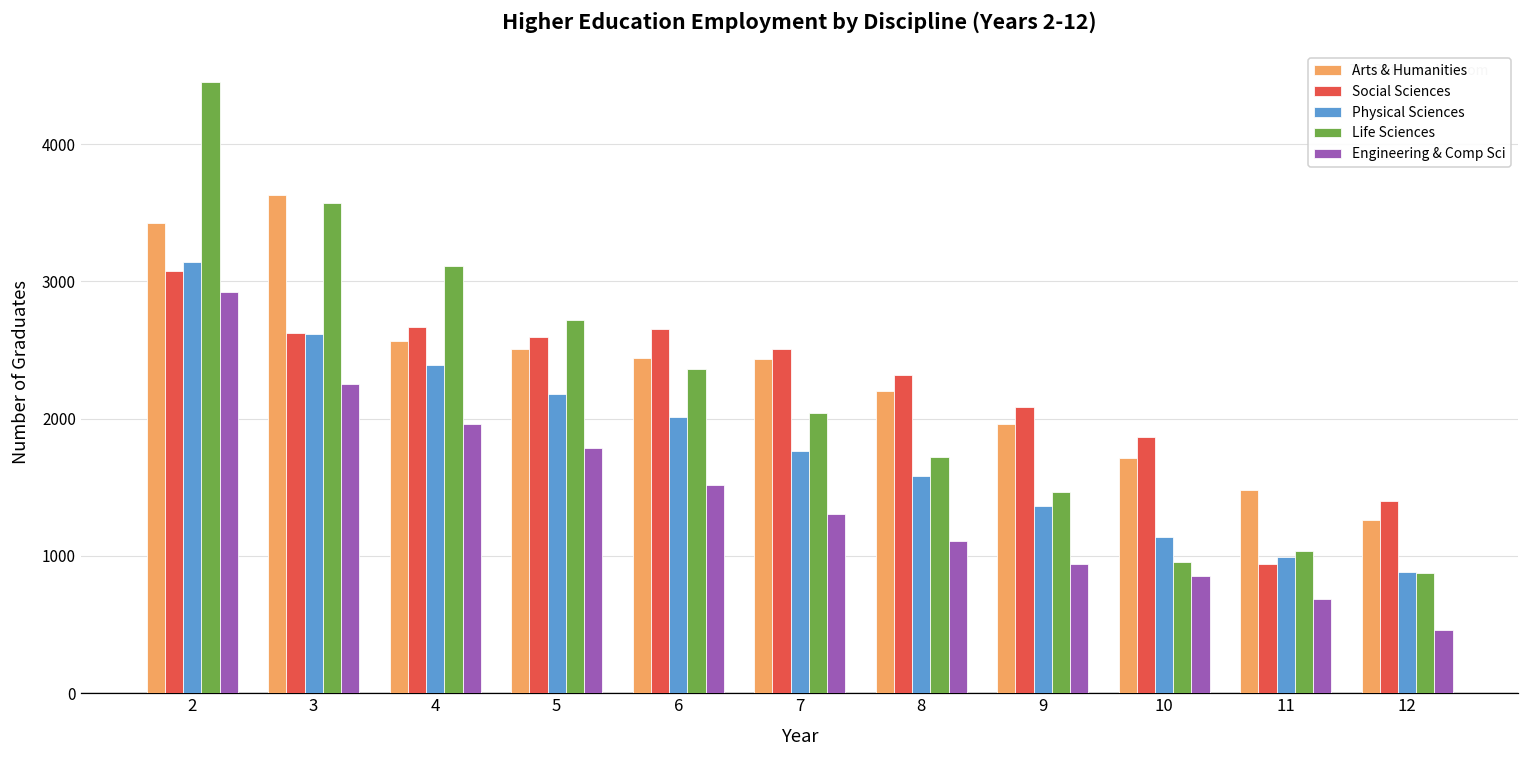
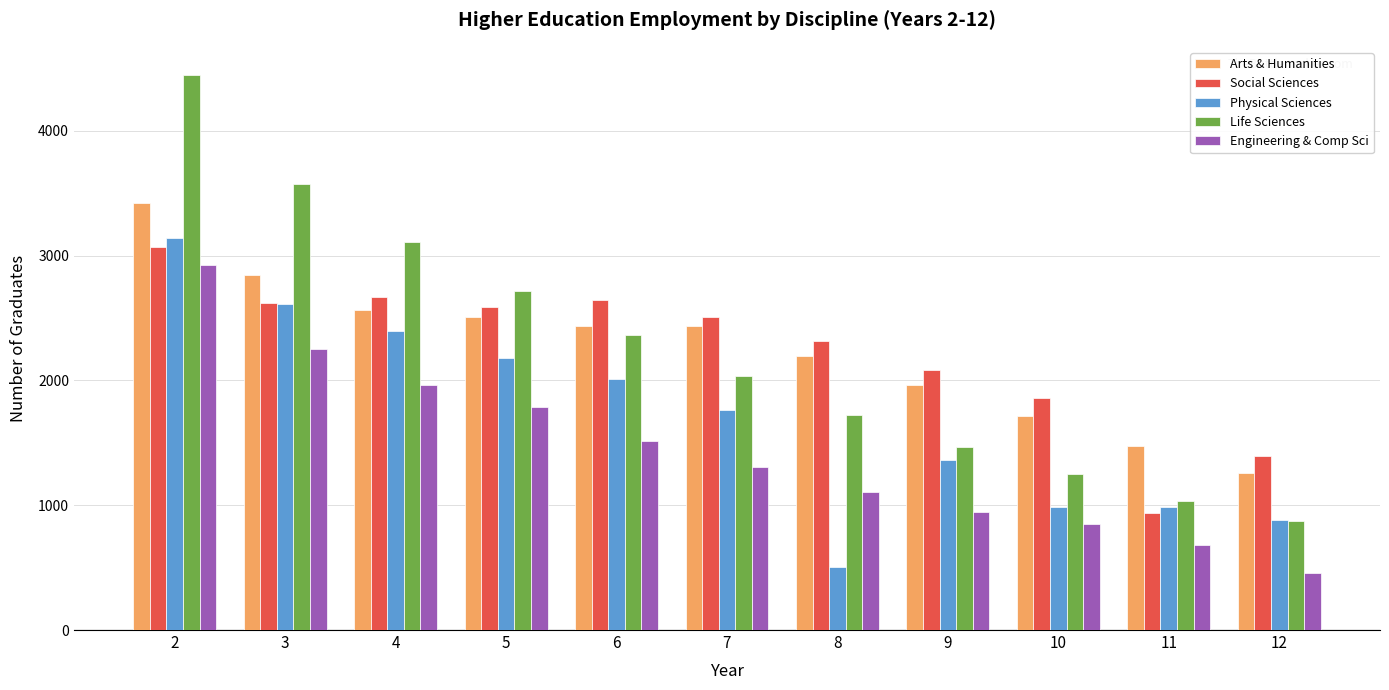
Arts & Humanities, 3: 3630 -> 2850
Physical Sciences, 8: 1580 -> 500
Physical Sciences, 10: 1140 -> 980
Life Sciences, 10: 960 -> 1250
